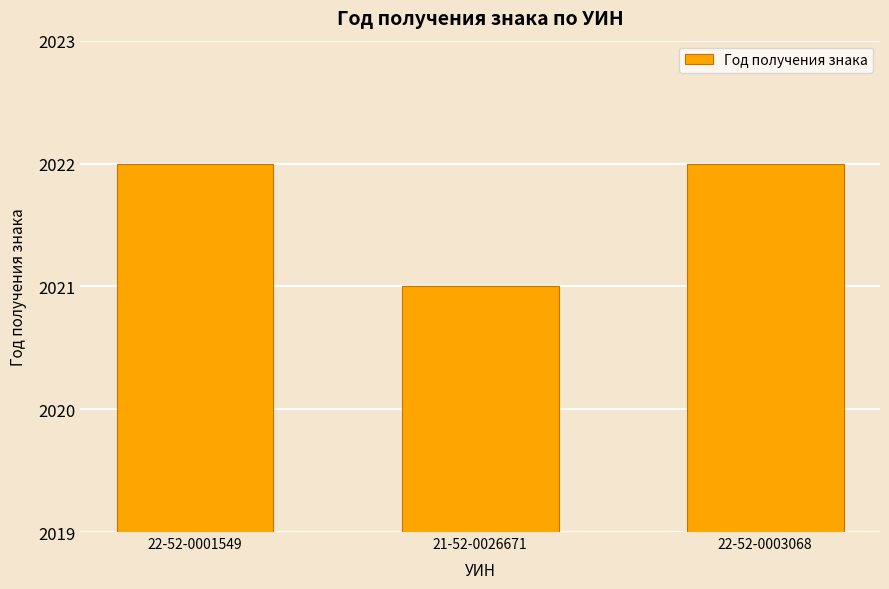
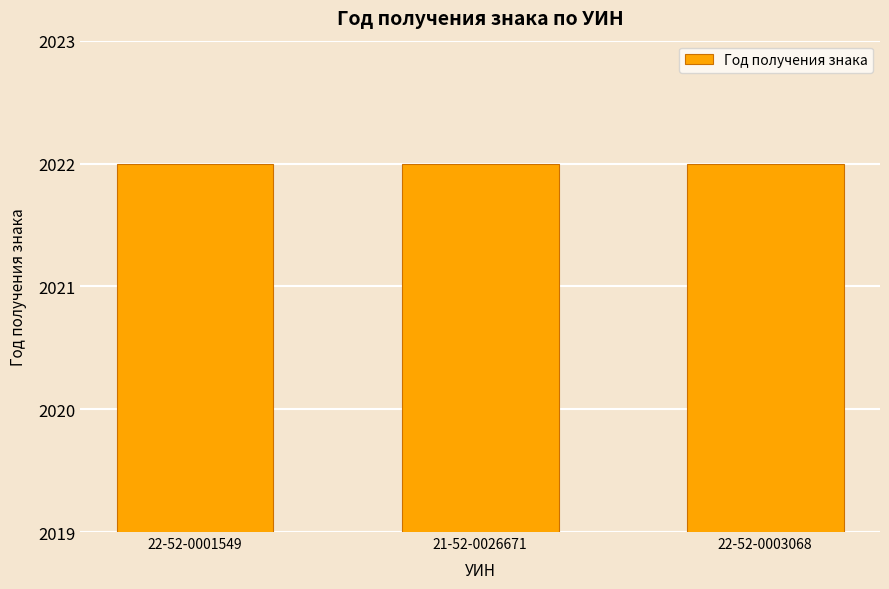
21-52-0026671: 2021 -> 2022
